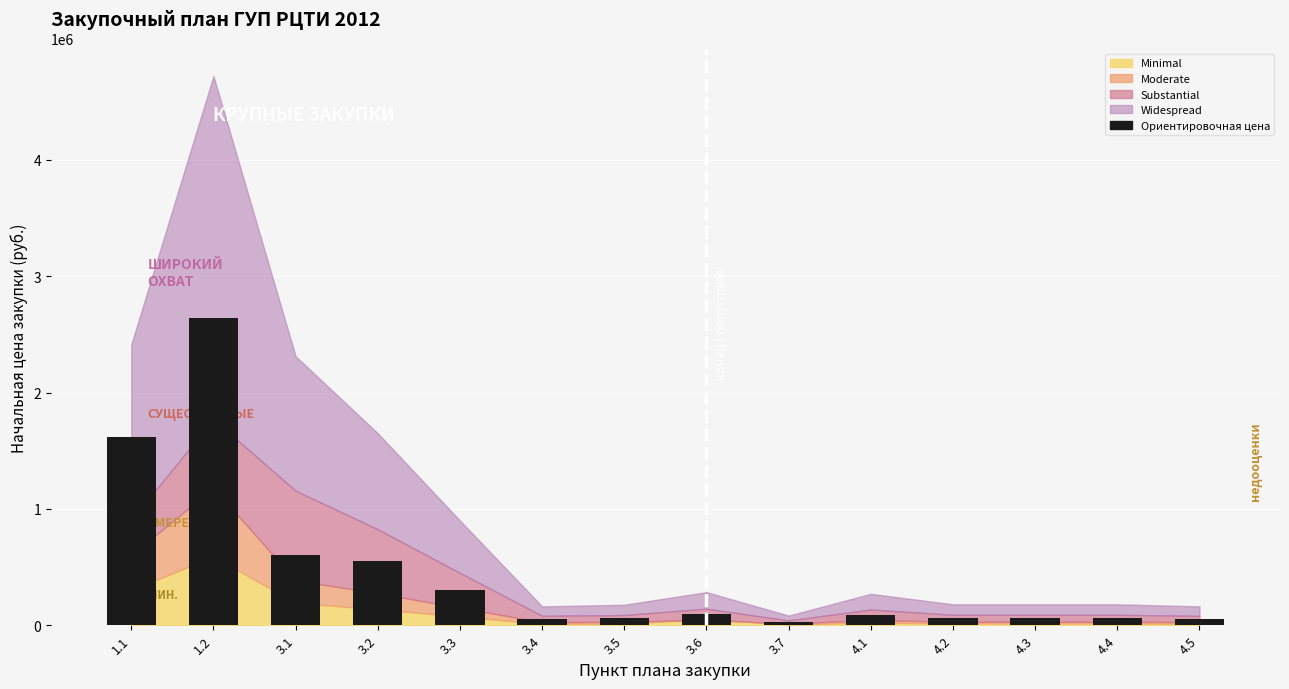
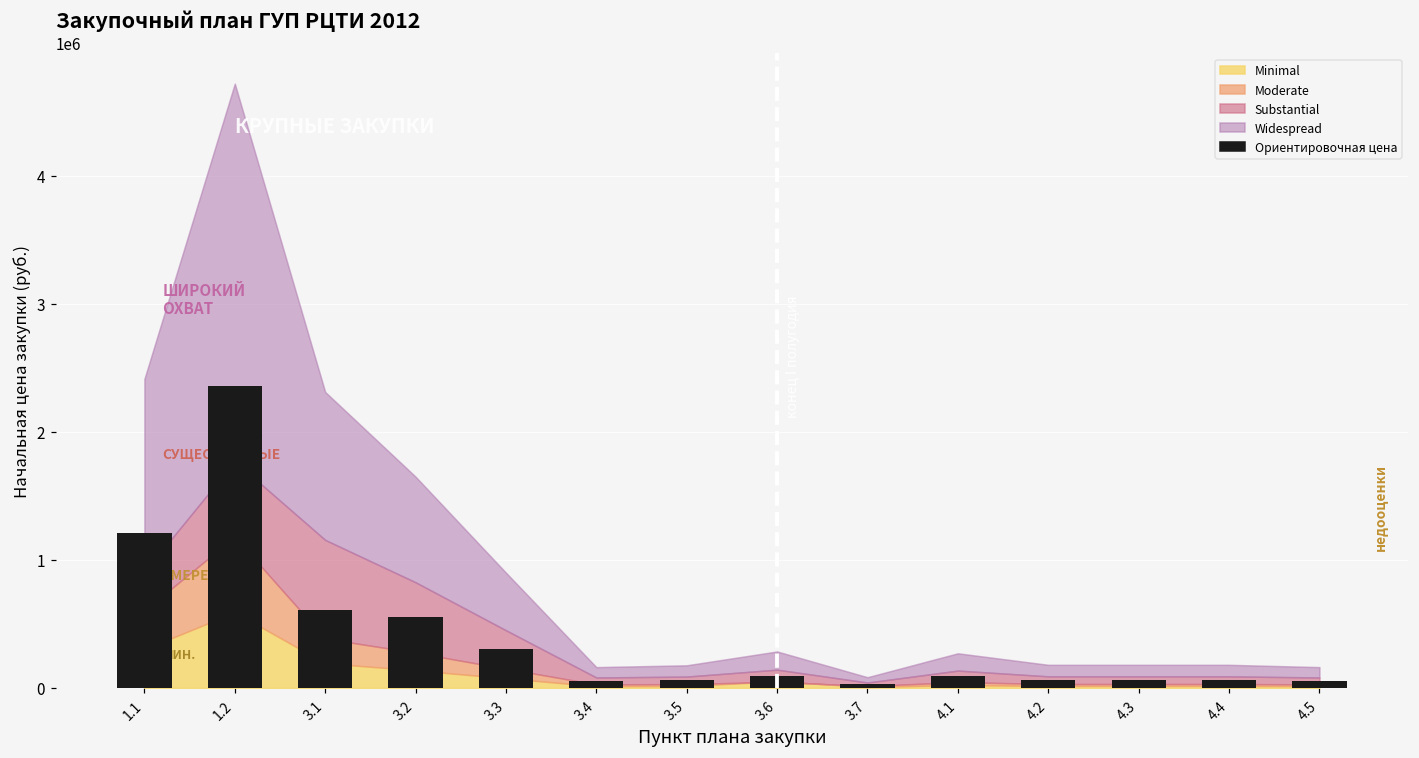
Ориентировочная цена, 1.1: 1610000 -> 1210000
Ориентировочная цена, 1.2: 2640000 -> 2360000
